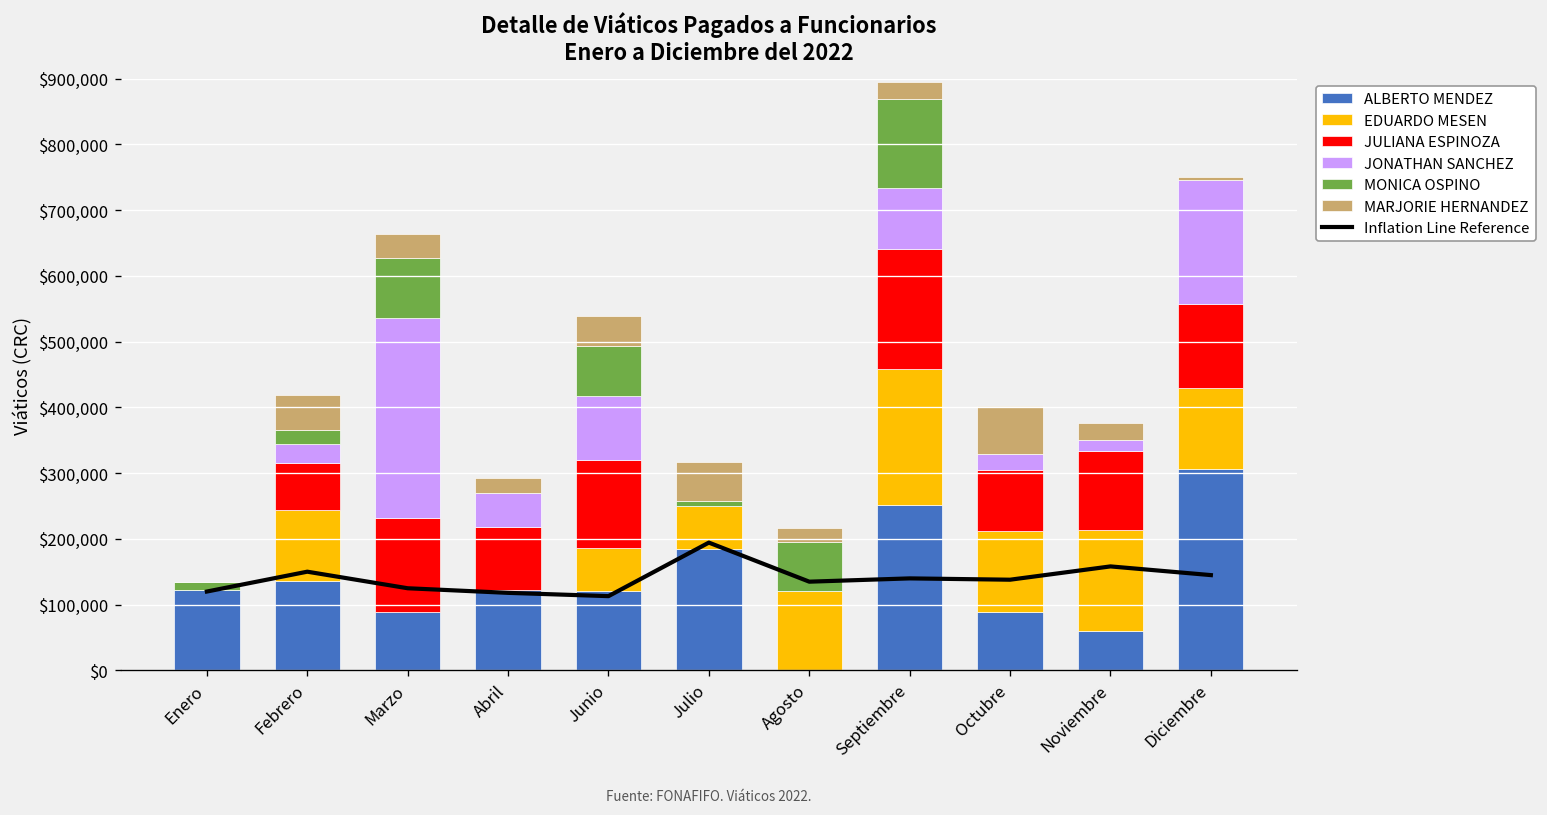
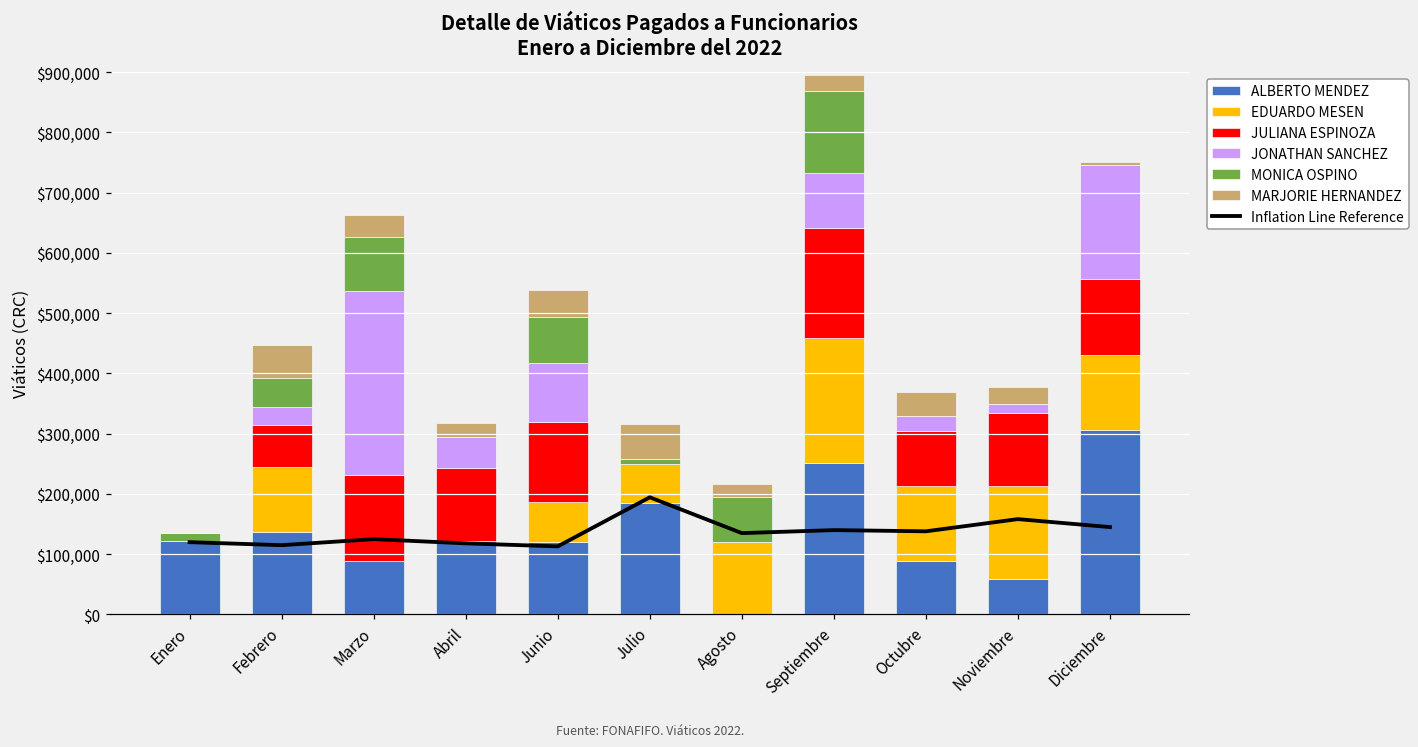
Inflation Line Reference, Febrero: $150,000 -> $120,000
MONICA OSPINO, Febrero: $20,000 -> $50,000
JULIANA ESPINOZA, Abril: $100,000 -> $120,000
MARJORIE HERNANDEZ, Octubre: $70,000 -> $40,000
